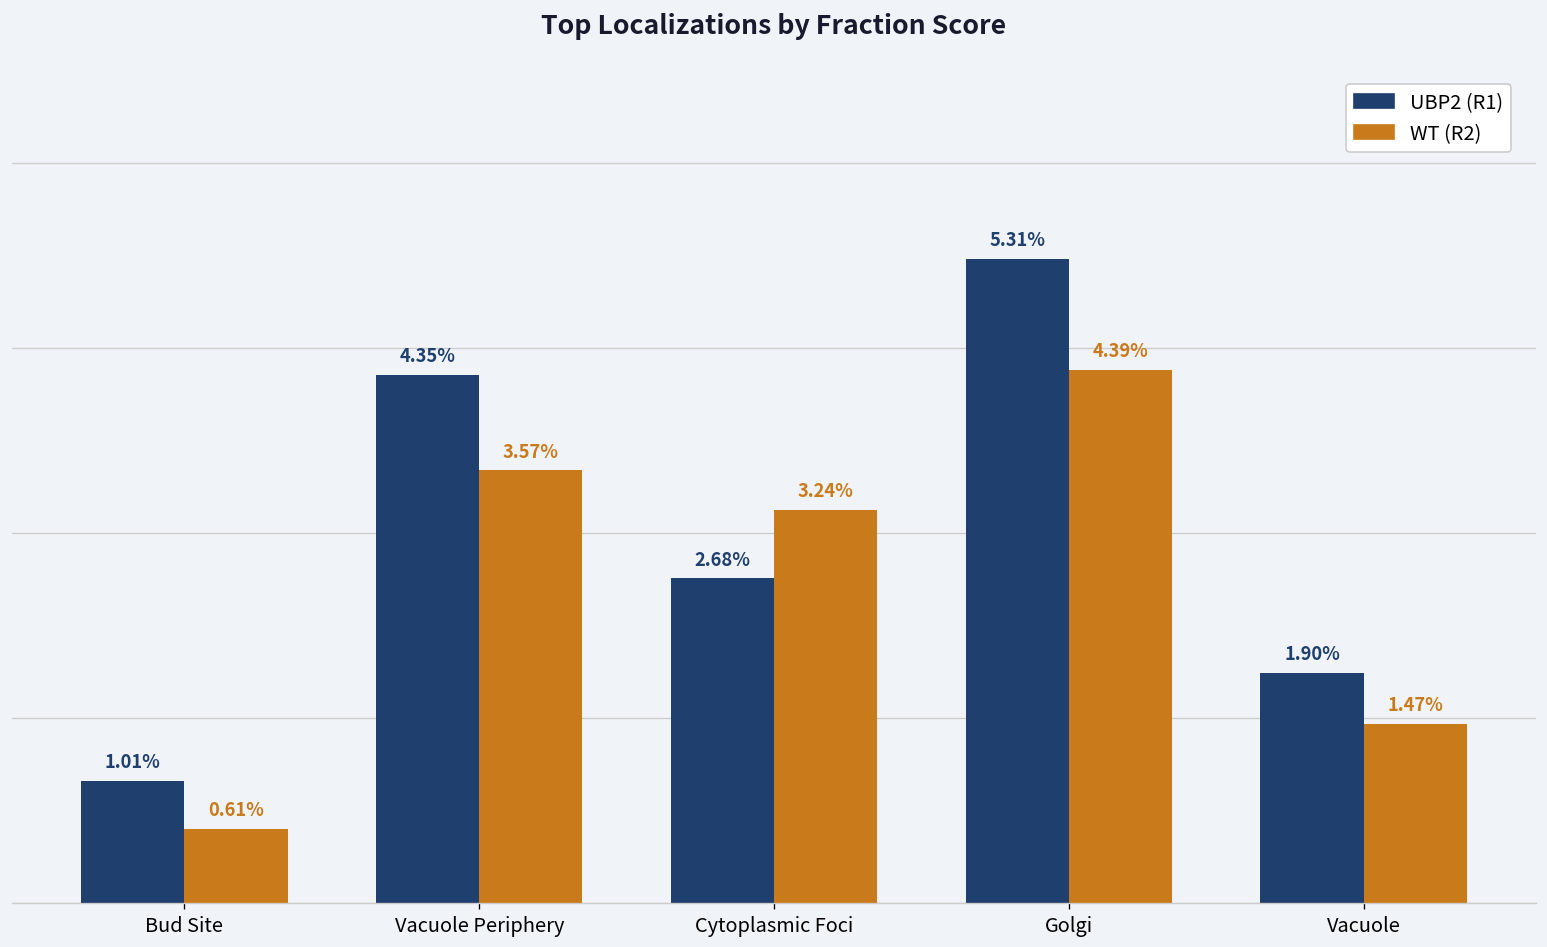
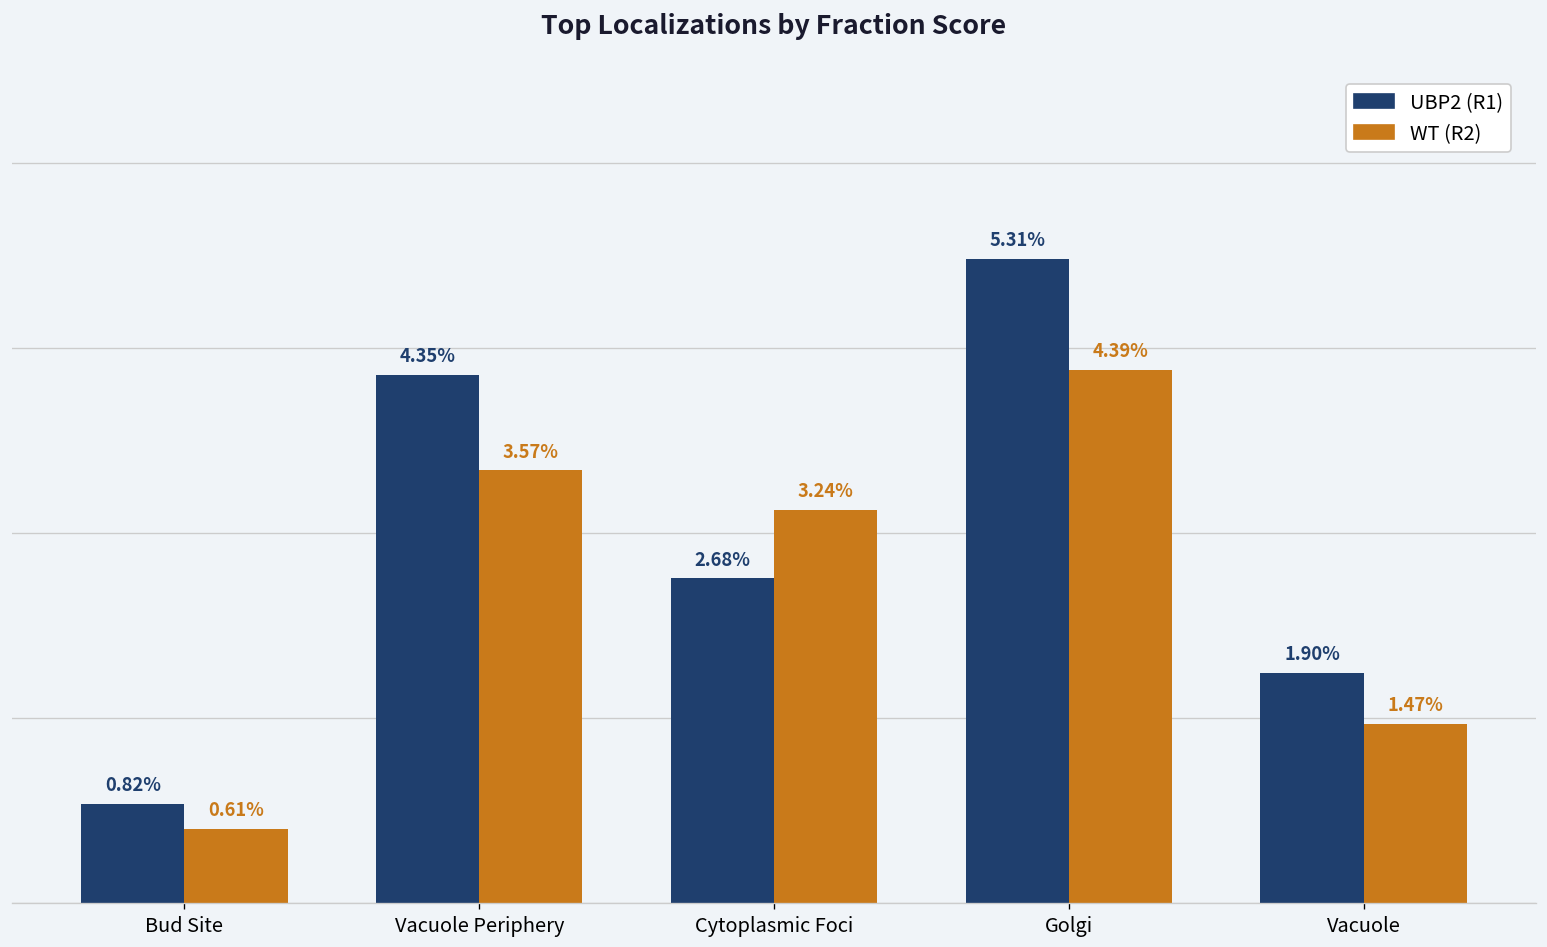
UBP2 (R1), Bud Site: 1.01% -> 0.82%
